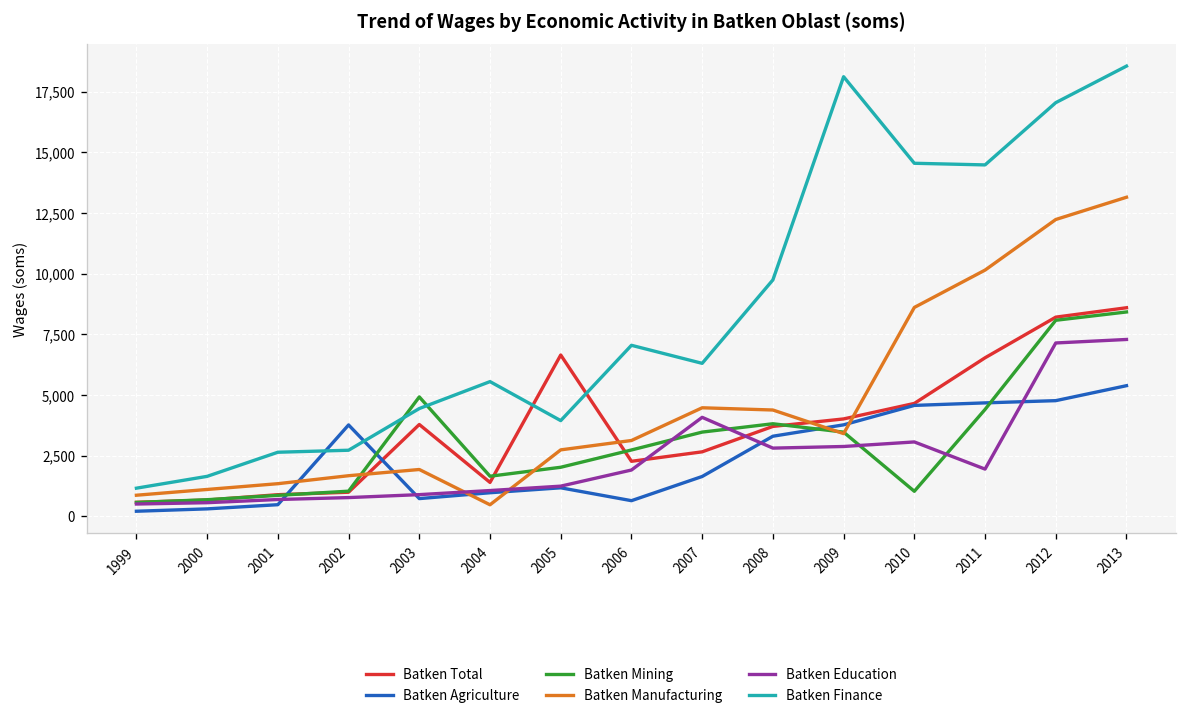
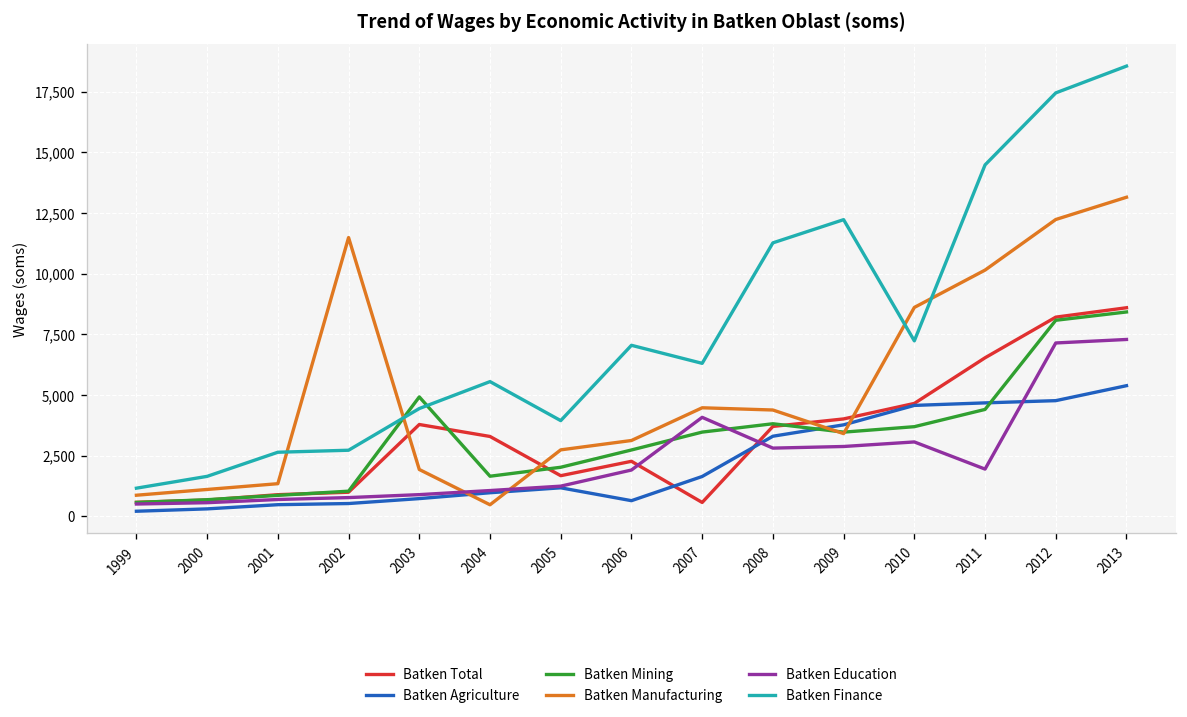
Batken Agriculture, 2002: 3,800 -> 500
Batken Manufacturing, 2002: 1,700 -> 11,500
Batken Total, 2004: 1,400 -> 3,300
Batken Total, 2005: 6,600 -> 1,700
Batken Total, 2007: 2,700 -> 600
Batken Finance, 2008: 9,700 -> 11,300
Batken Finance, 2009: 18,100 -> 12,200
Batken Mining, 2010: 1,000 -> 3,700
Batken Finance, 2010: 14,500 -> 7,200
Batken Finance, 2012: 17,000 -> 17,400
